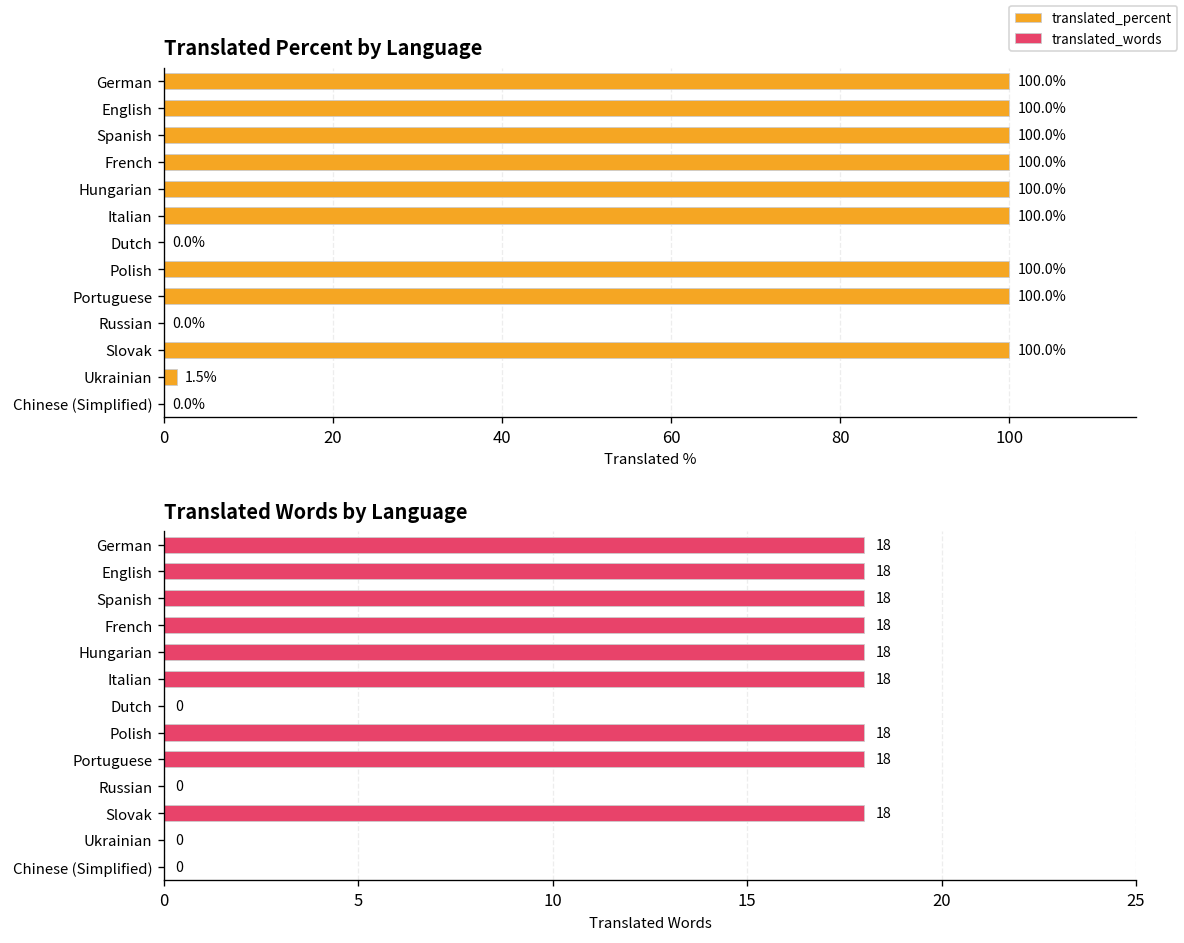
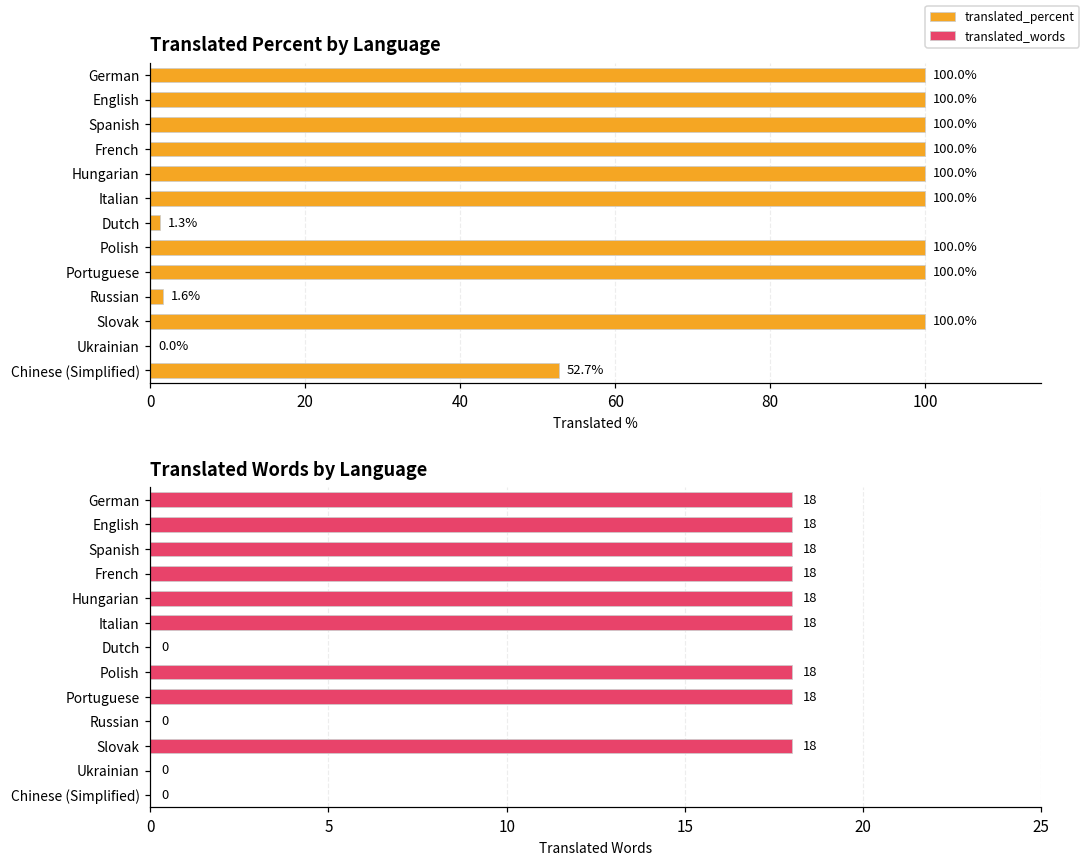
Translated Percent by Language, Dutch: 0.0% -> 1.3%
Translated Percent by Language, Russian: 0.0% -> 1.6%
Translated Percent by Language, Ukrainian: 1.5% -> 0.0%
Translated Percent by Language, Chinese (Simplified): 0.0% -> 52.7%
